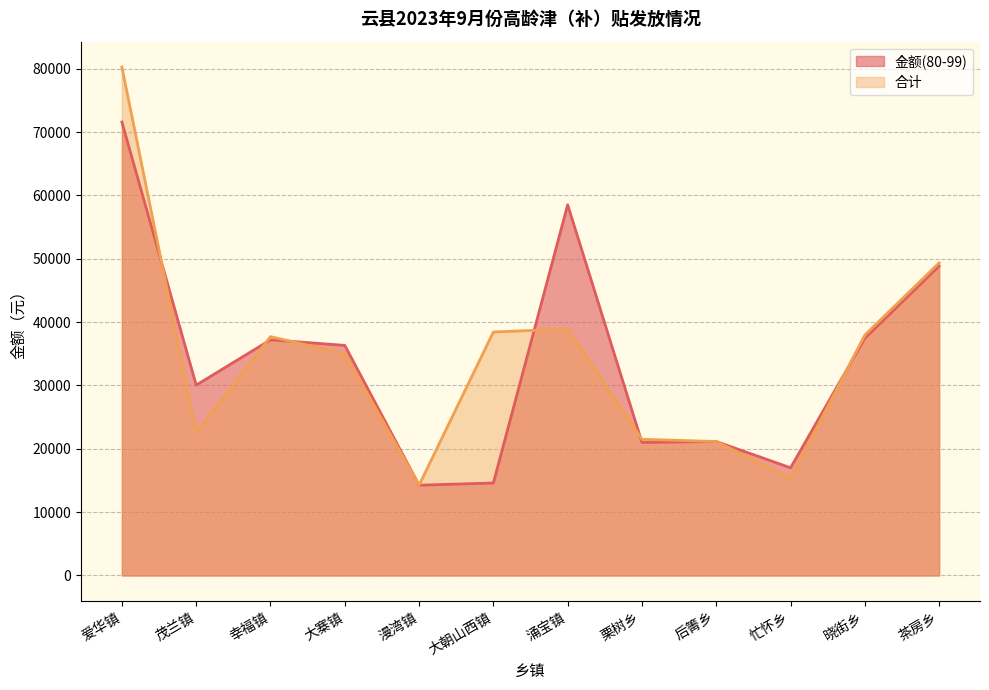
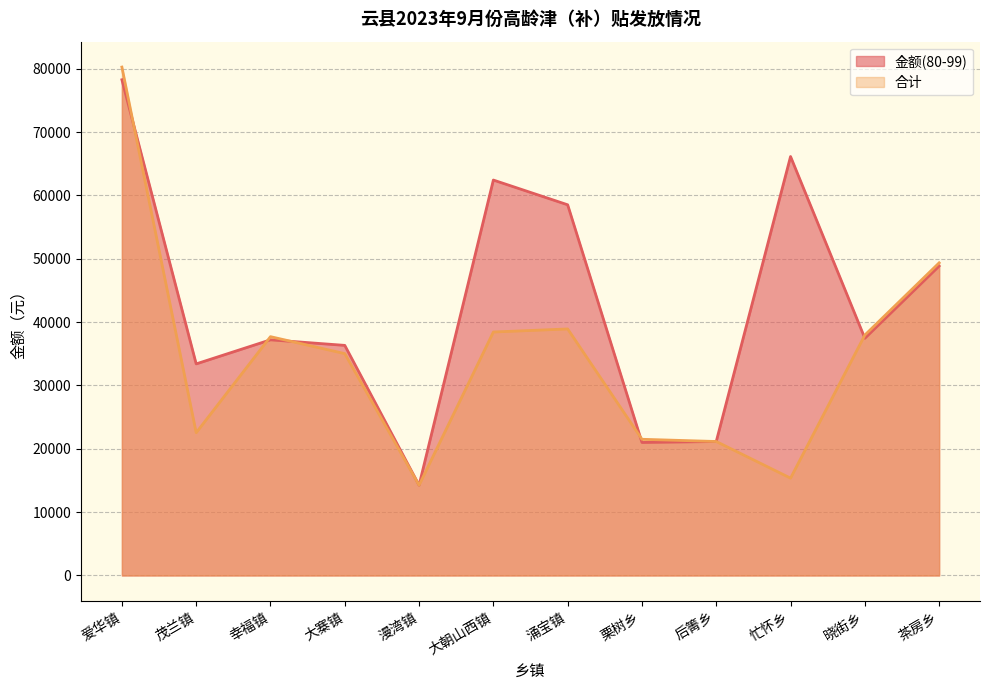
金额(80-99), 爱华镇: 72000 -> 78000
金额(80-99), 茂兰镇: 30000 -> 33000
金额(80-99), 大朝山西镇: 15000 -> 62000
金额(80-99), 忙怀乡: 17000 -> 66000
